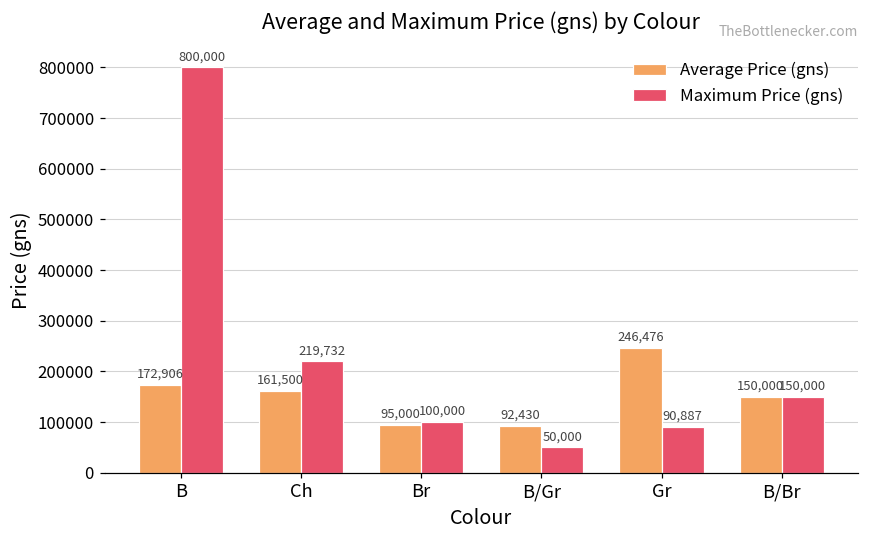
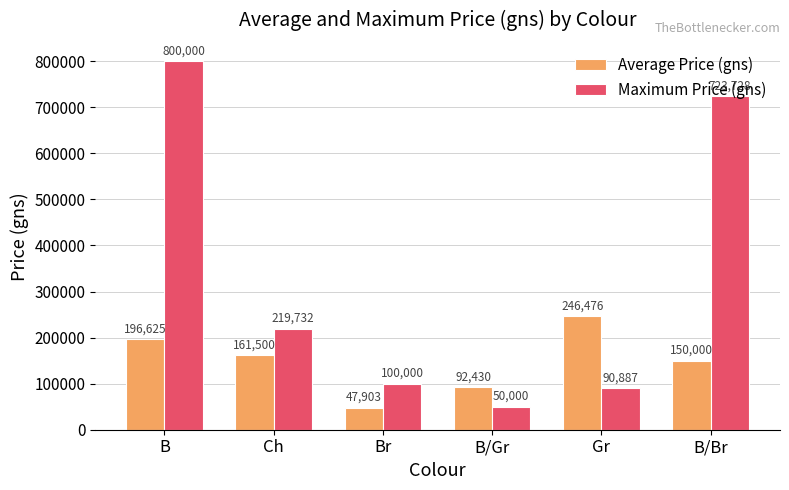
Average Price (gns), B: 172,906 -> 196,625
Average Price (gns), Br: 95,000 -> 47,903
Maximum Price (gns), B/Br: 150,000 -> 723,728
